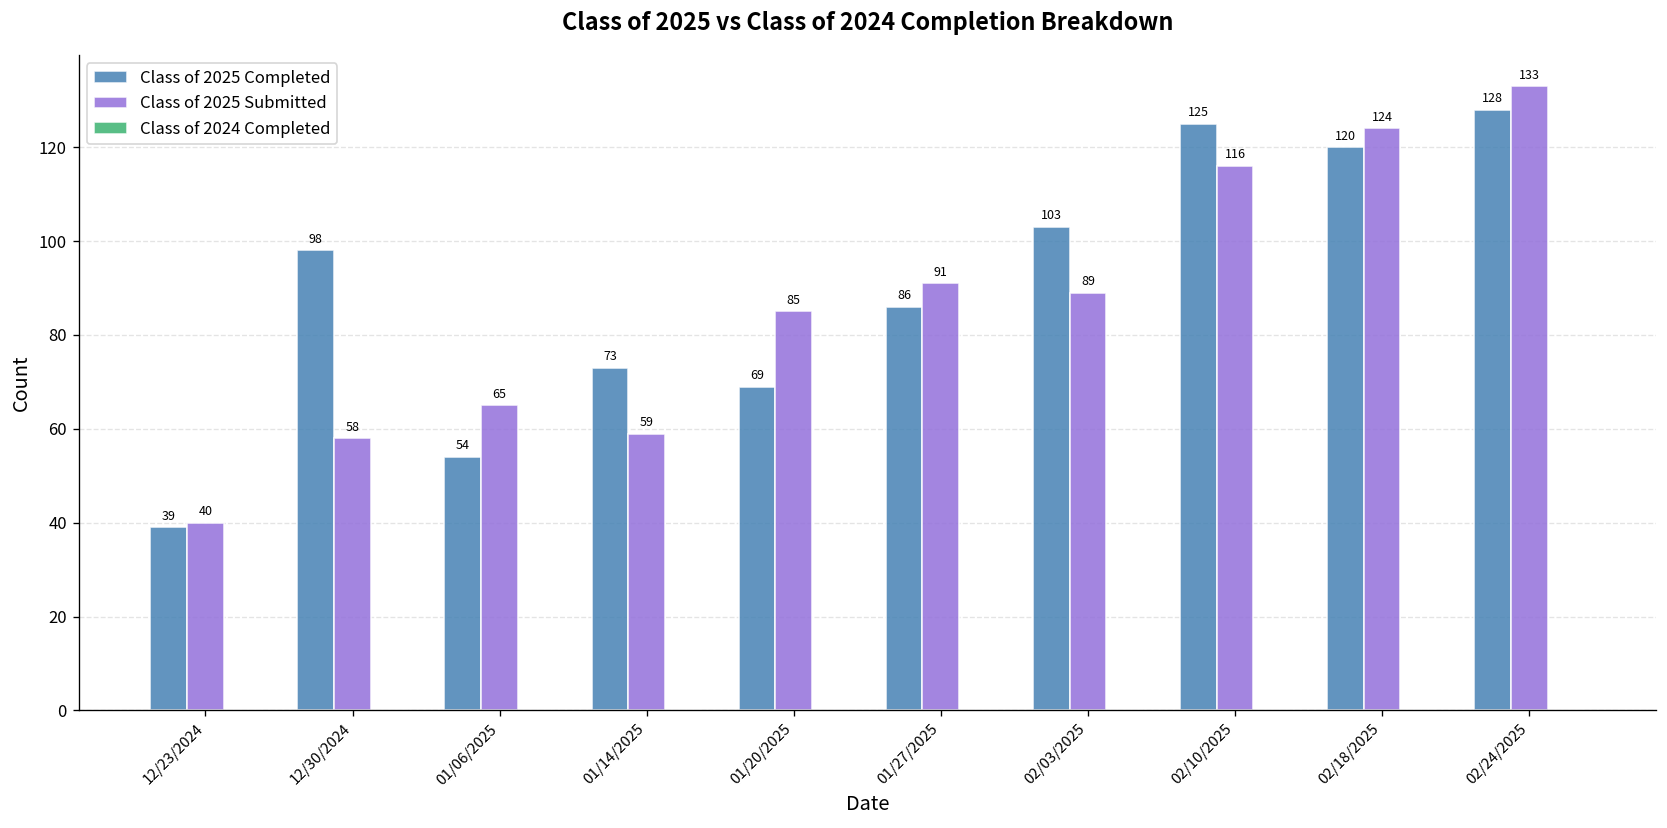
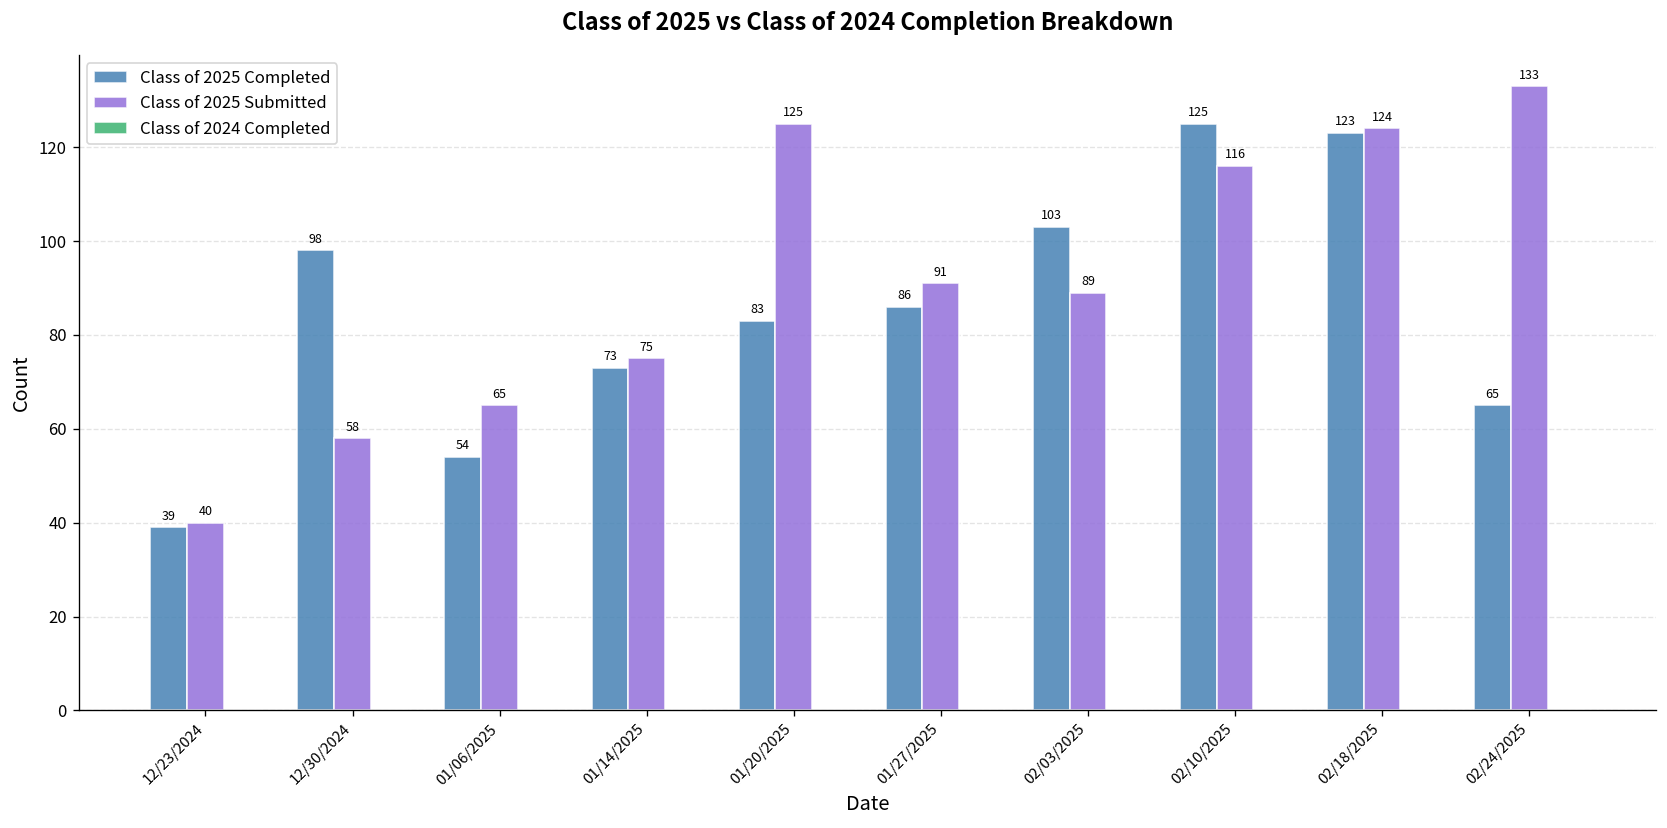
Class of 2025 Submitted, 01/14/2025: 59 -> 75
Class of 2025 Completed, 01/20/2025: 69 -> 83
Class of 2025 Submitted, 01/20/2025: 85 -> 125
Class of 2025 Completed, 02/18/2025: 120 -> 123
Class of 2025 Completed, 02/24/2025: 128 -> 65
